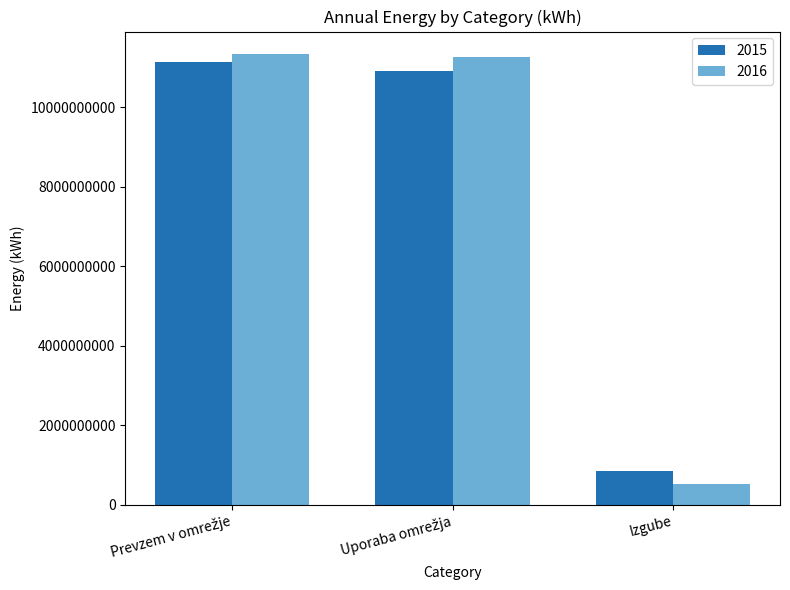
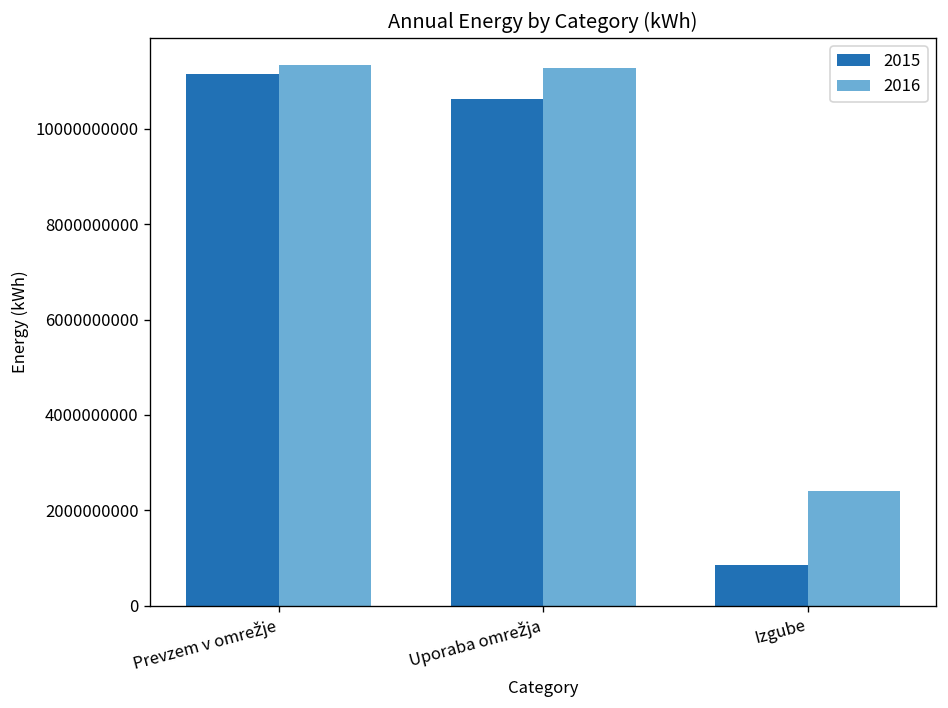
2015, Uporaba omrežja: 10900000000 -> 10600000000
2016, Izgube: 500000000 -> 2400000000
